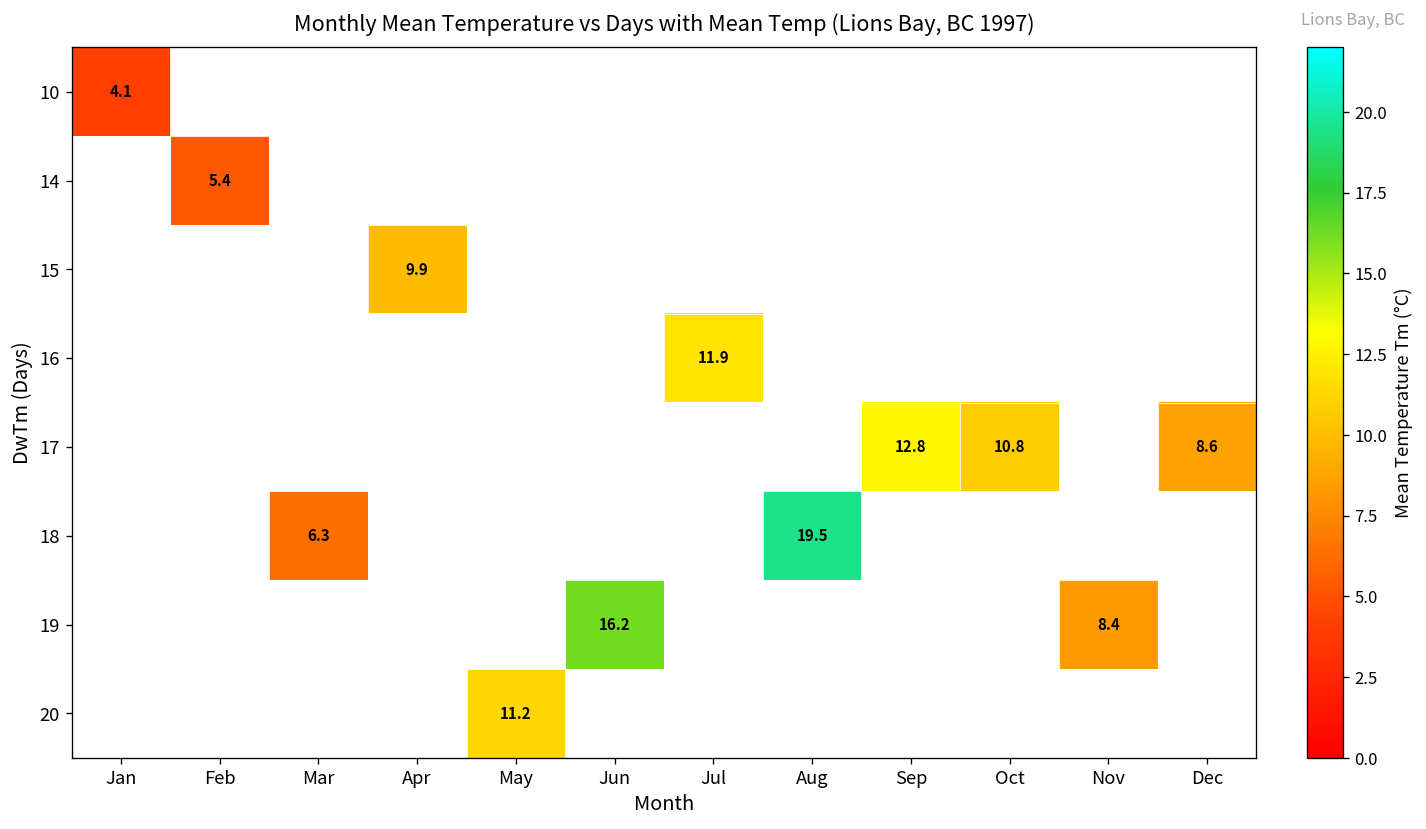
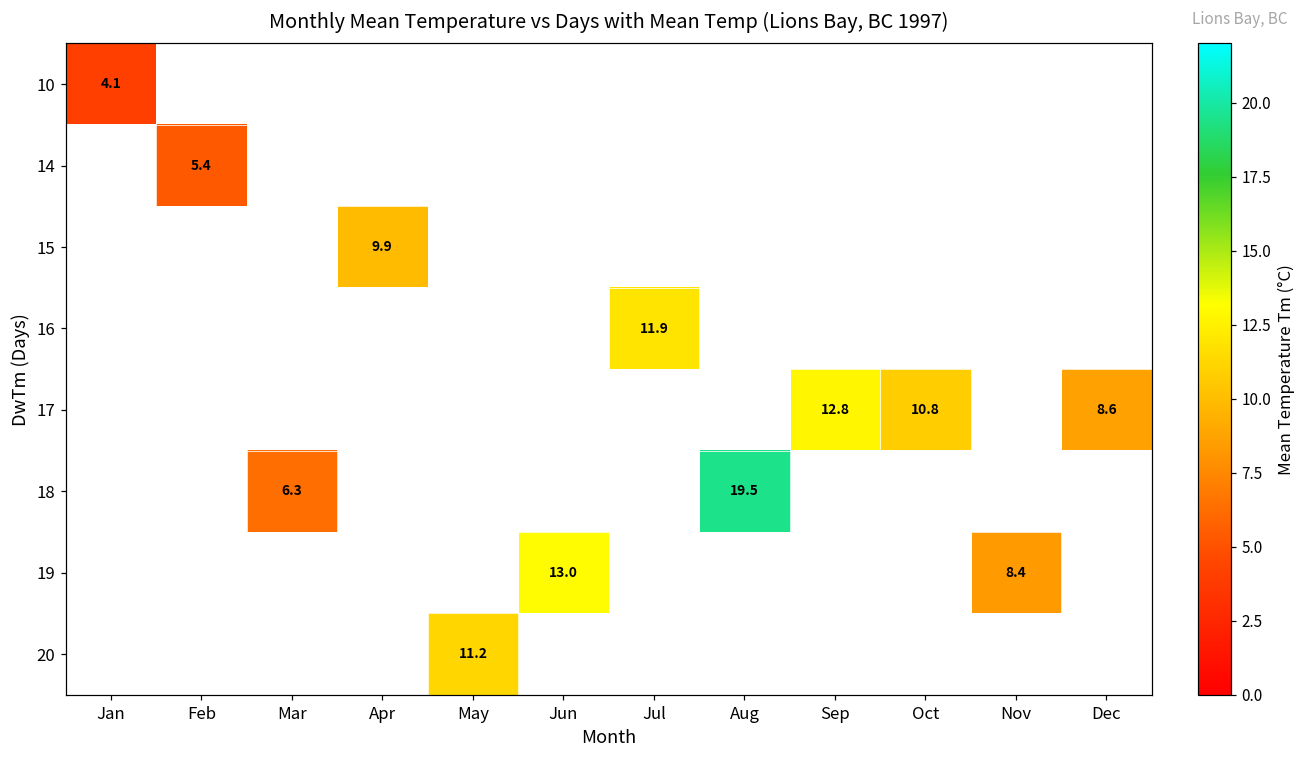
19, Jun: 16.2 -> 13.0
